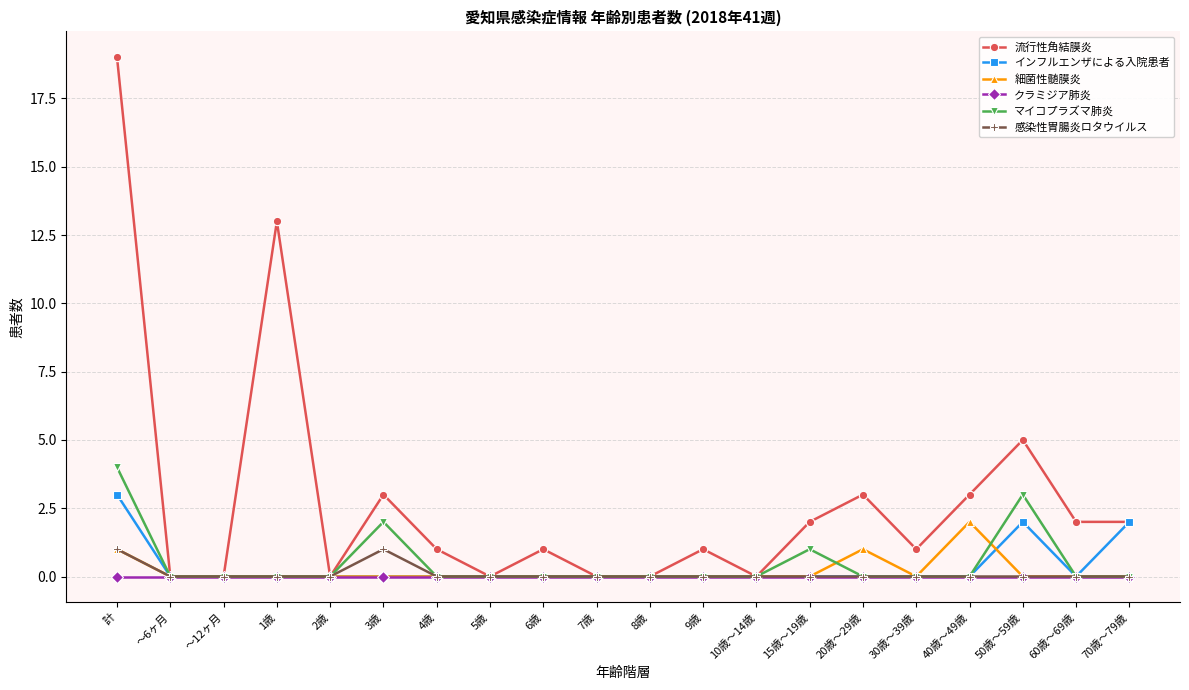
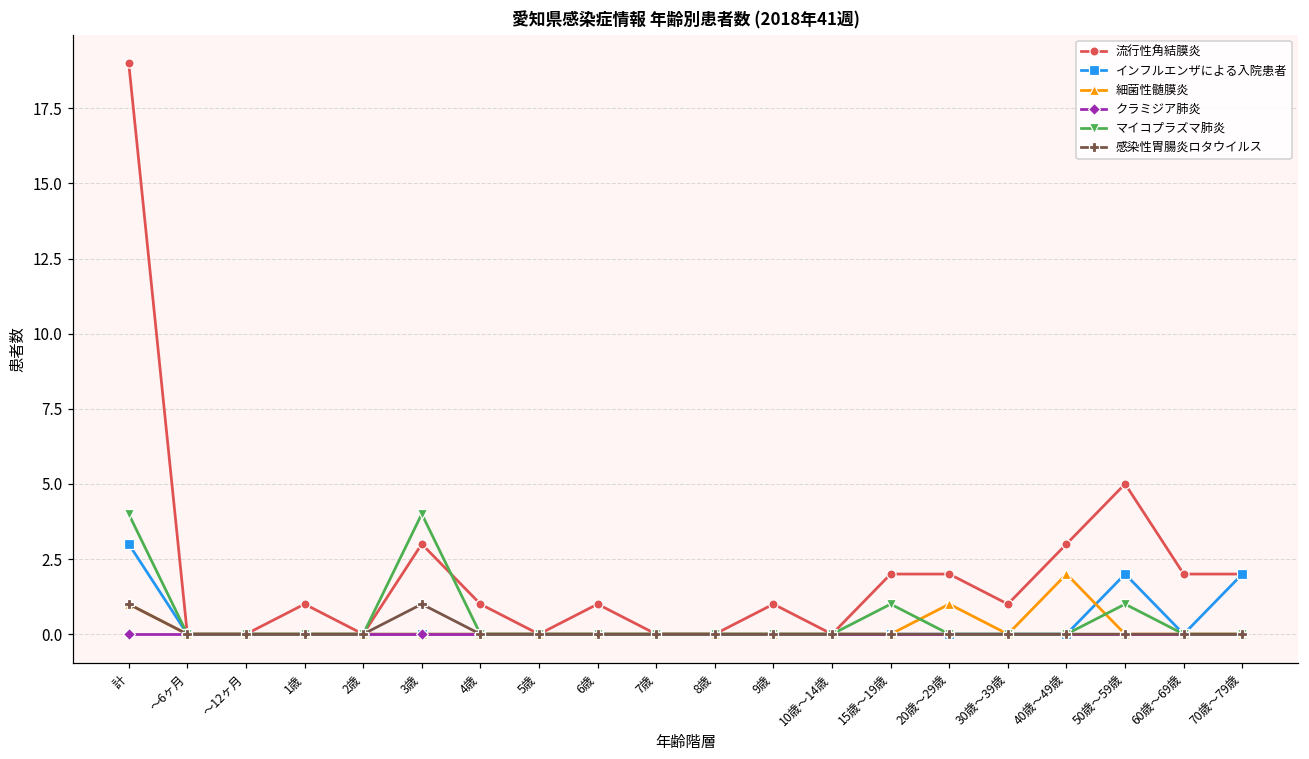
流行性角結膜炎, 1歳: 13 -> 1
マイコプラズマ肺炎, 3歳: 2 -> 4
流行性角結膜炎, 20歳～29歳: 3 -> 2
マイコプラズマ肺炎, 50歳～59歳: 3 -> 1
